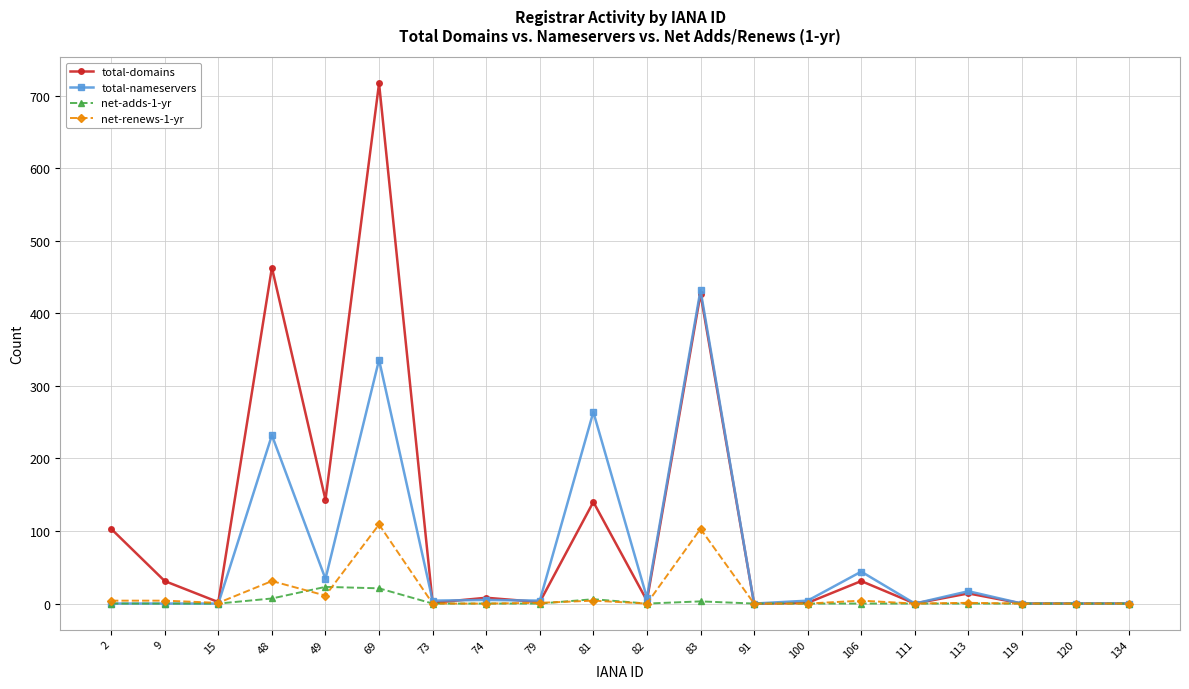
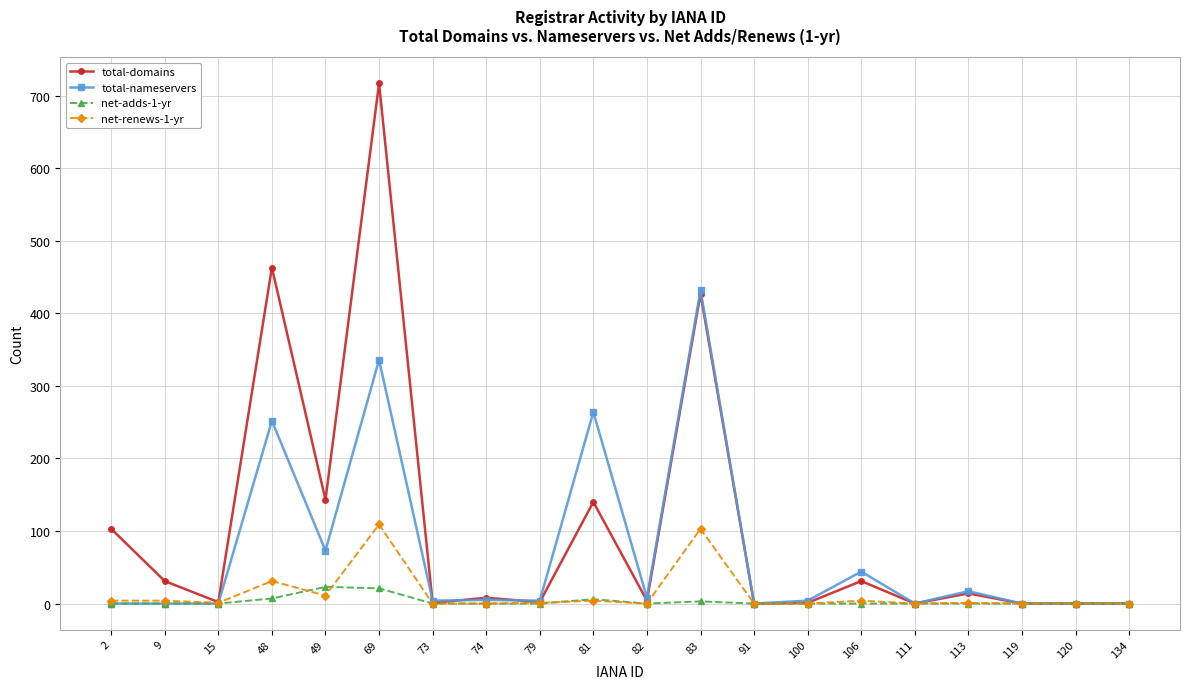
total-nameservers, 48: 230 -> 250
total-nameservers, 49: 30 -> 70
